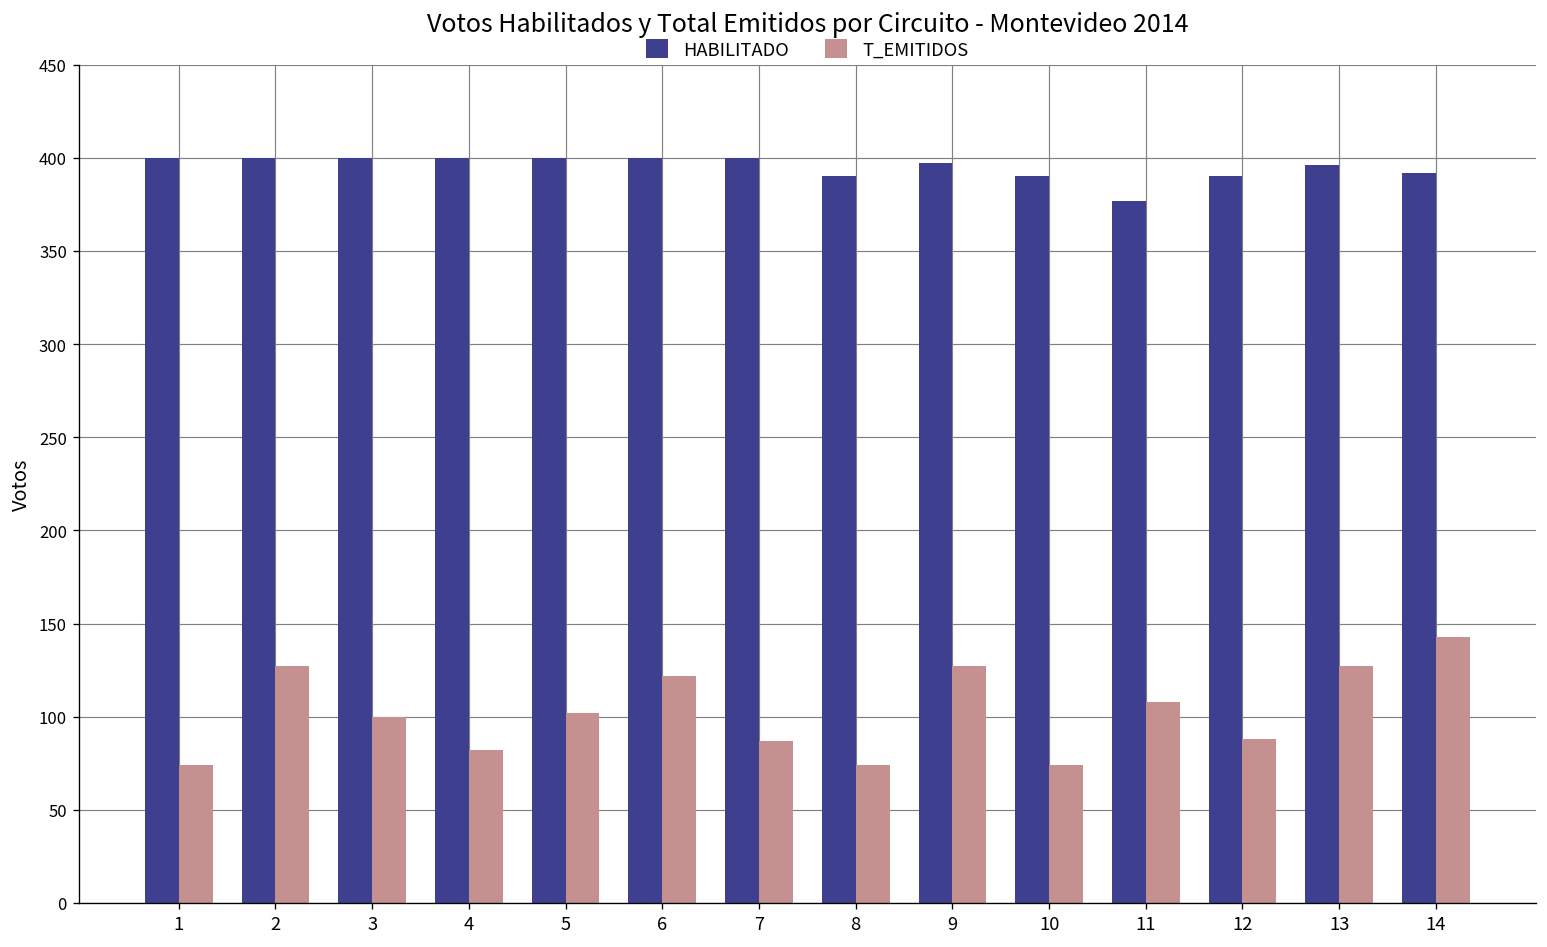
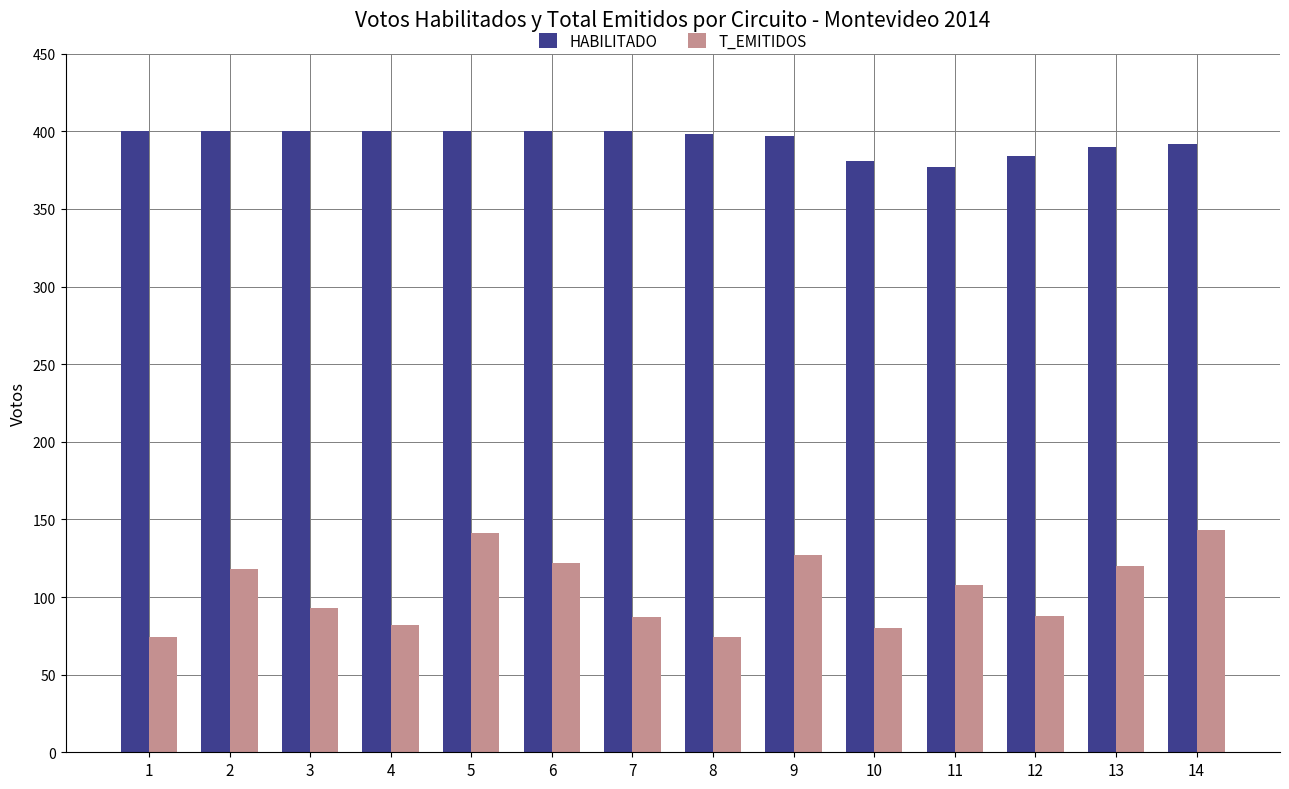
T_EMITIDOS, 2: 127 -> 118
T_EMITIDOS, 3: 100 -> 93
T_EMITIDOS, 5: 102 -> 141
HABILITADO, 8: 390 -> 398
HABILITADO, 10: 390 -> 381
T_EMITIDOS, 10: 74 -> 80
HABILITADO, 12: 390 -> 384
HABILITADO, 13: 396 -> 390
T_EMITIDOS, 13: 127 -> 120
